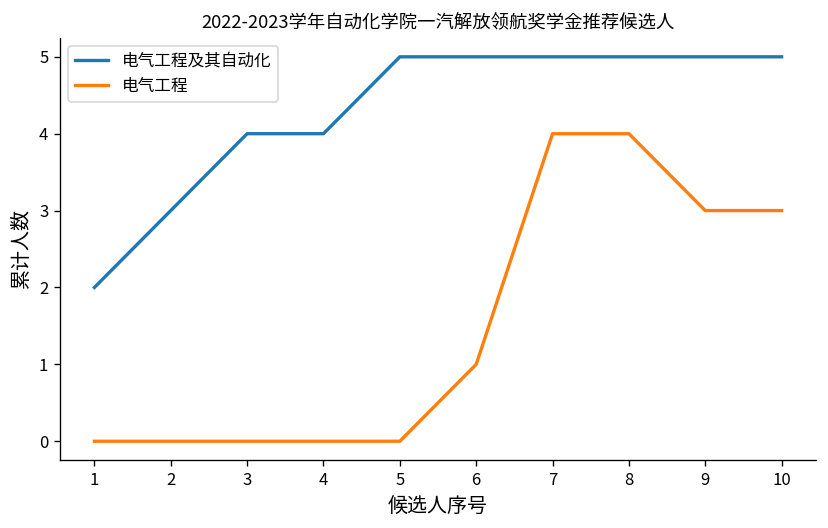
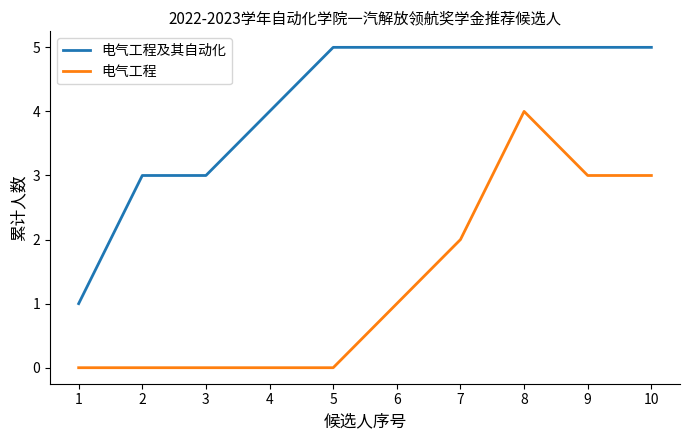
电气工程及其自动化, 1: 2 -> 1
电气工程及其自动化, 3: 4 -> 3
电气工程, 7: 4 -> 2
